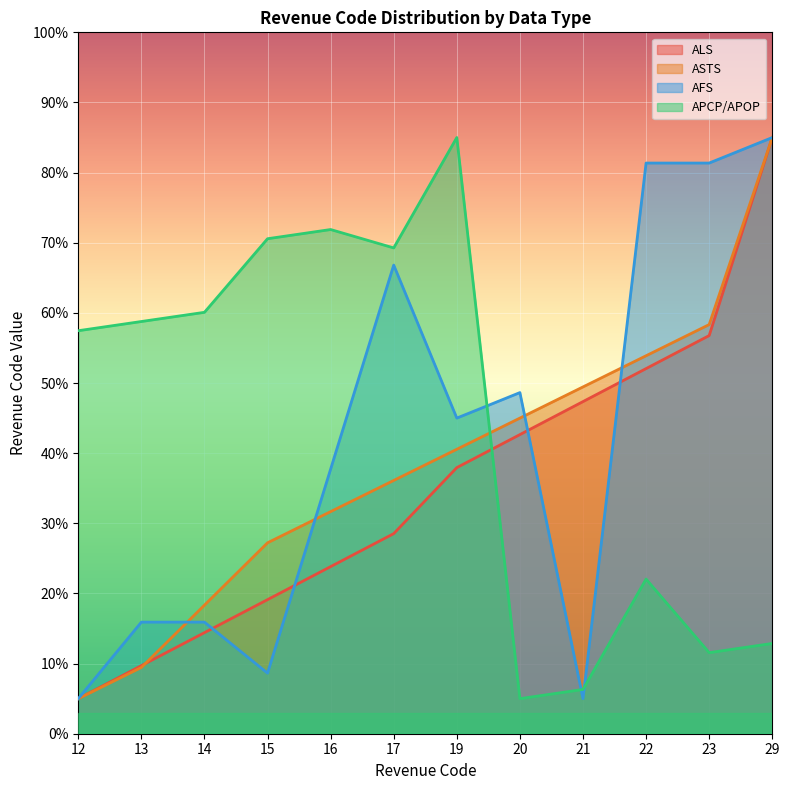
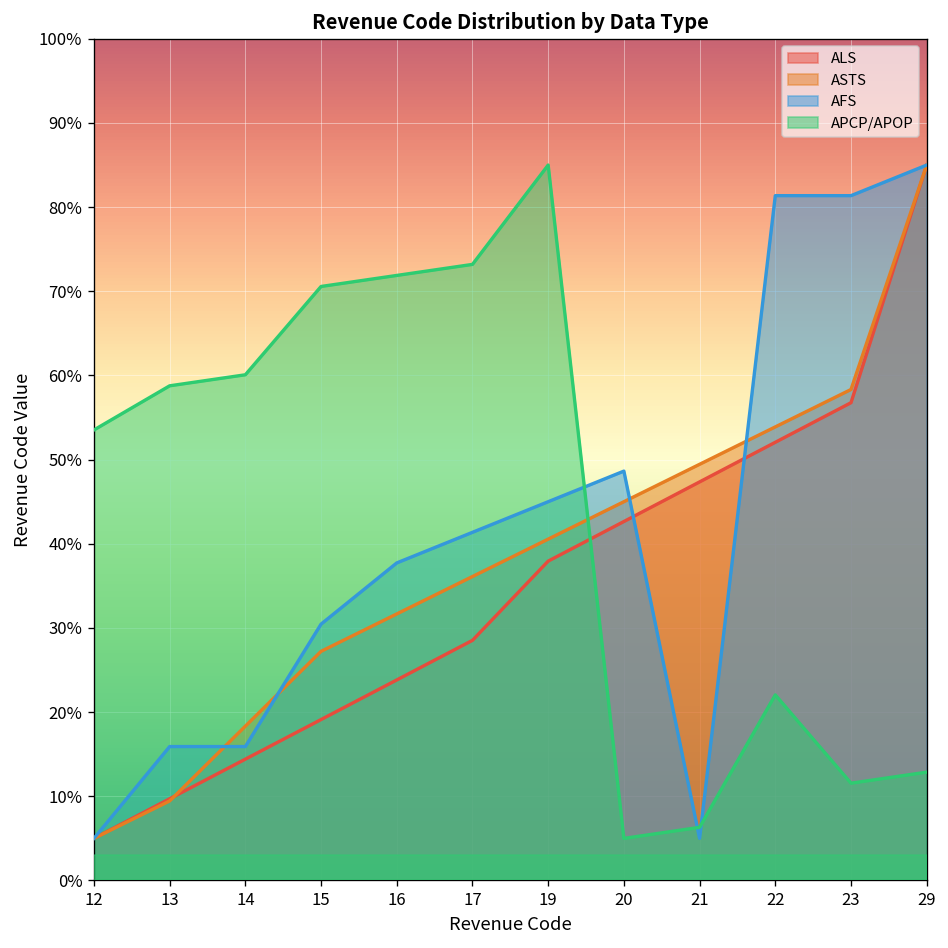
APCP/APOP, 12: 57% -> 54%
AFS, 15: 9% -> 30%
AFS, 17: 67% -> 41%
APCP/APOP, 17: 69% -> 73%
